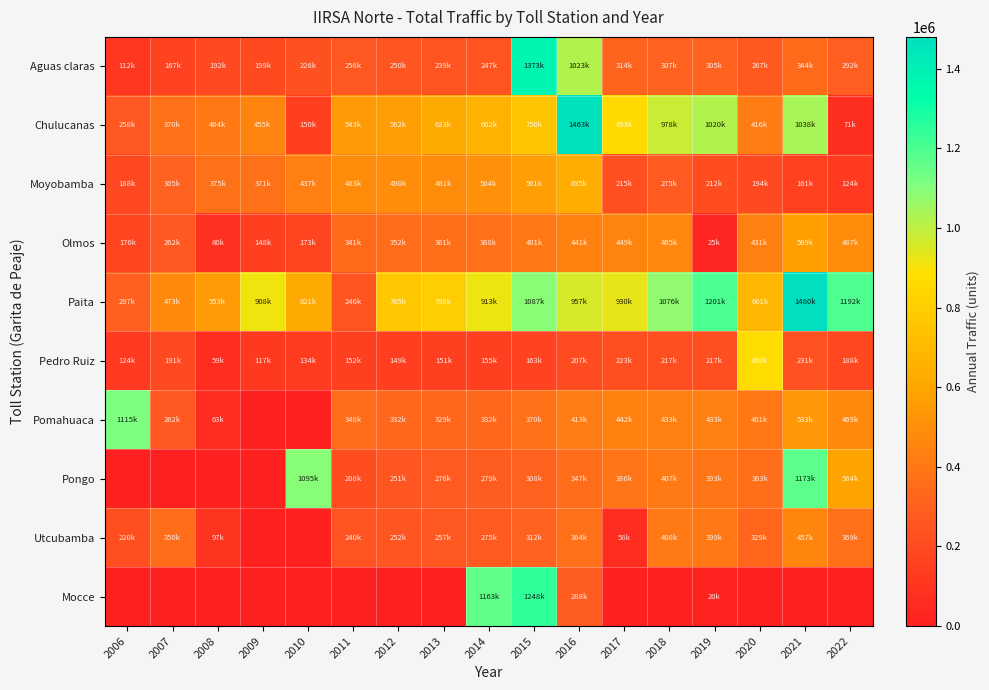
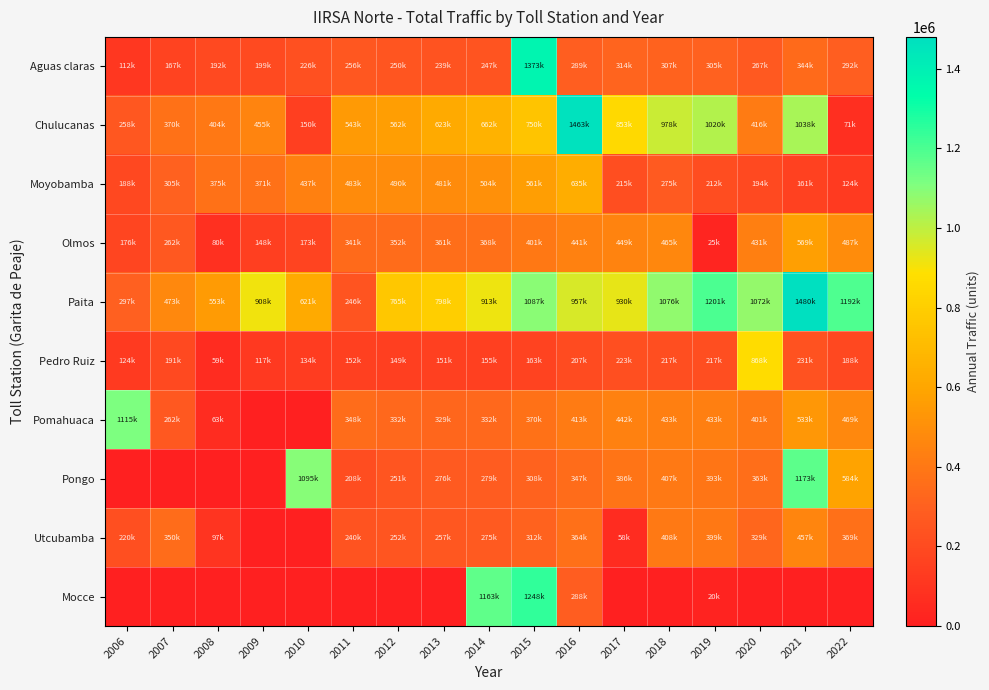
Aguas claras, 2016: 1023k -> 289k
Paita, 2020: 681k -> 1072k
